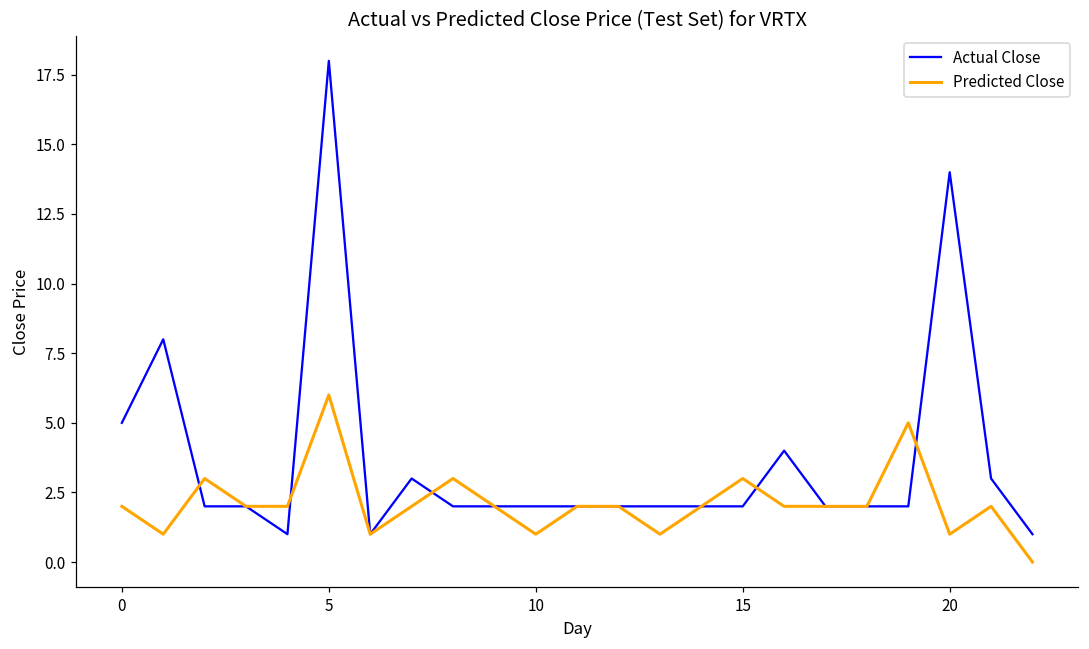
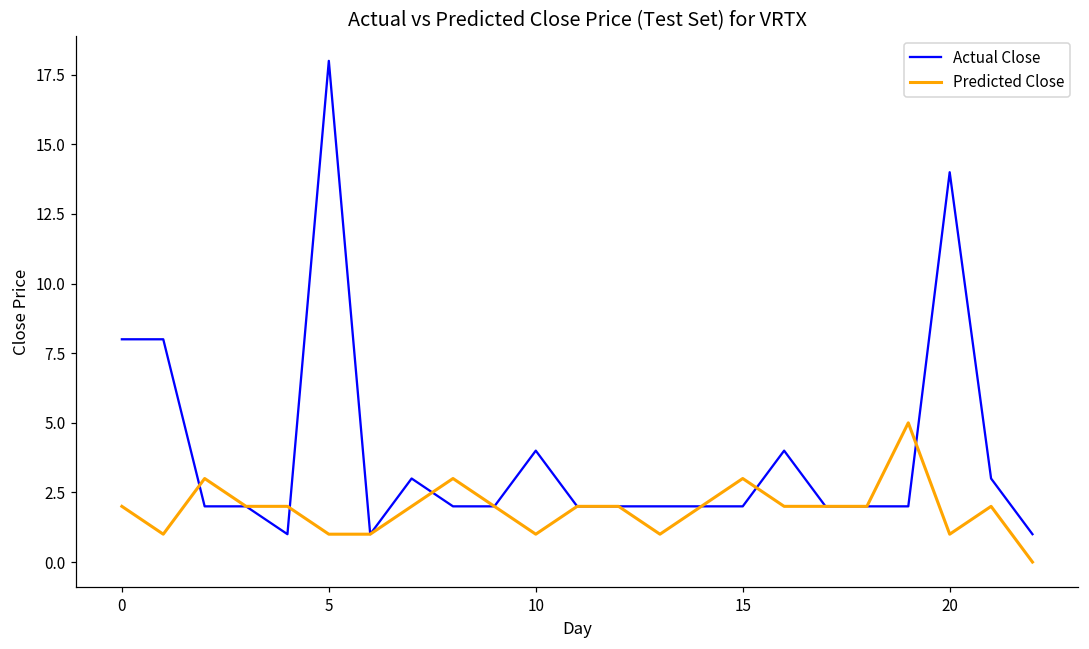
Actual Close, 0: 5 -> 8
Predicted Close, 5: 6 -> 1
Actual Close, 10: 2 -> 4
